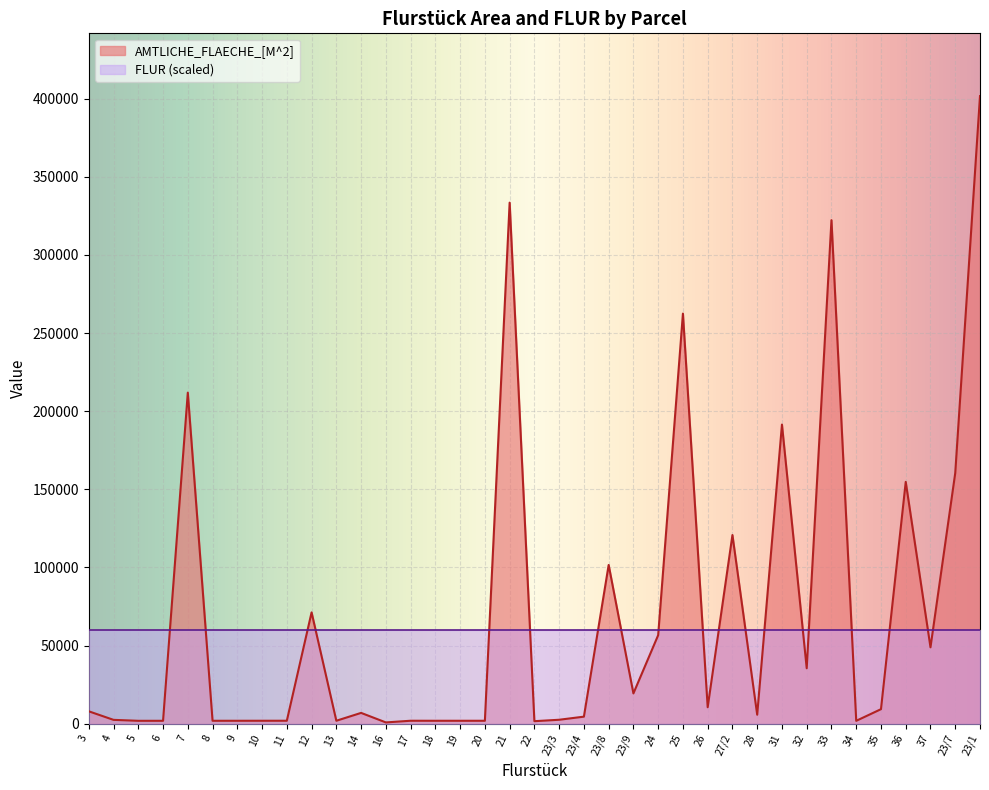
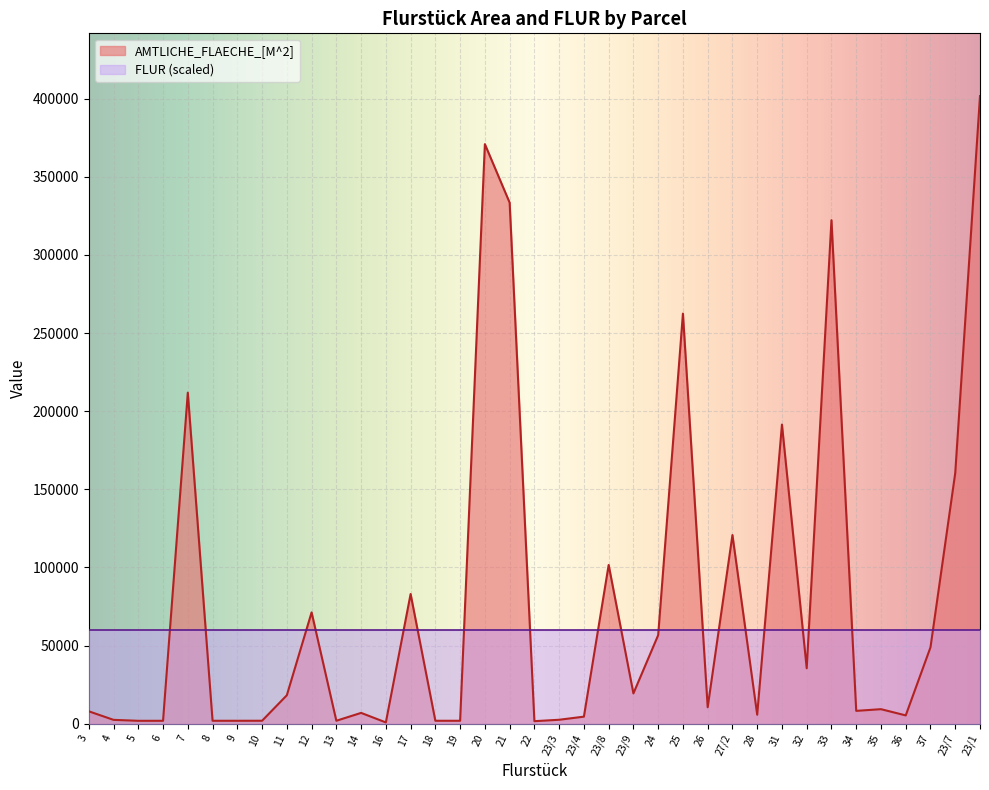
AMTLICHE_FLAECHE_[M^2], 11: 2000 -> 18000
AMTLICHE_FLAECHE_[M^2], 17: 2000 -> 83000
AMTLICHE_FLAECHE_[M^2], 20: 2000 -> 371000
AMTLICHE_FLAECHE_[M^2], 34: 2000 -> 8000
AMTLICHE_FLAECHE_[M^2], 36: 155000 -> 5000
